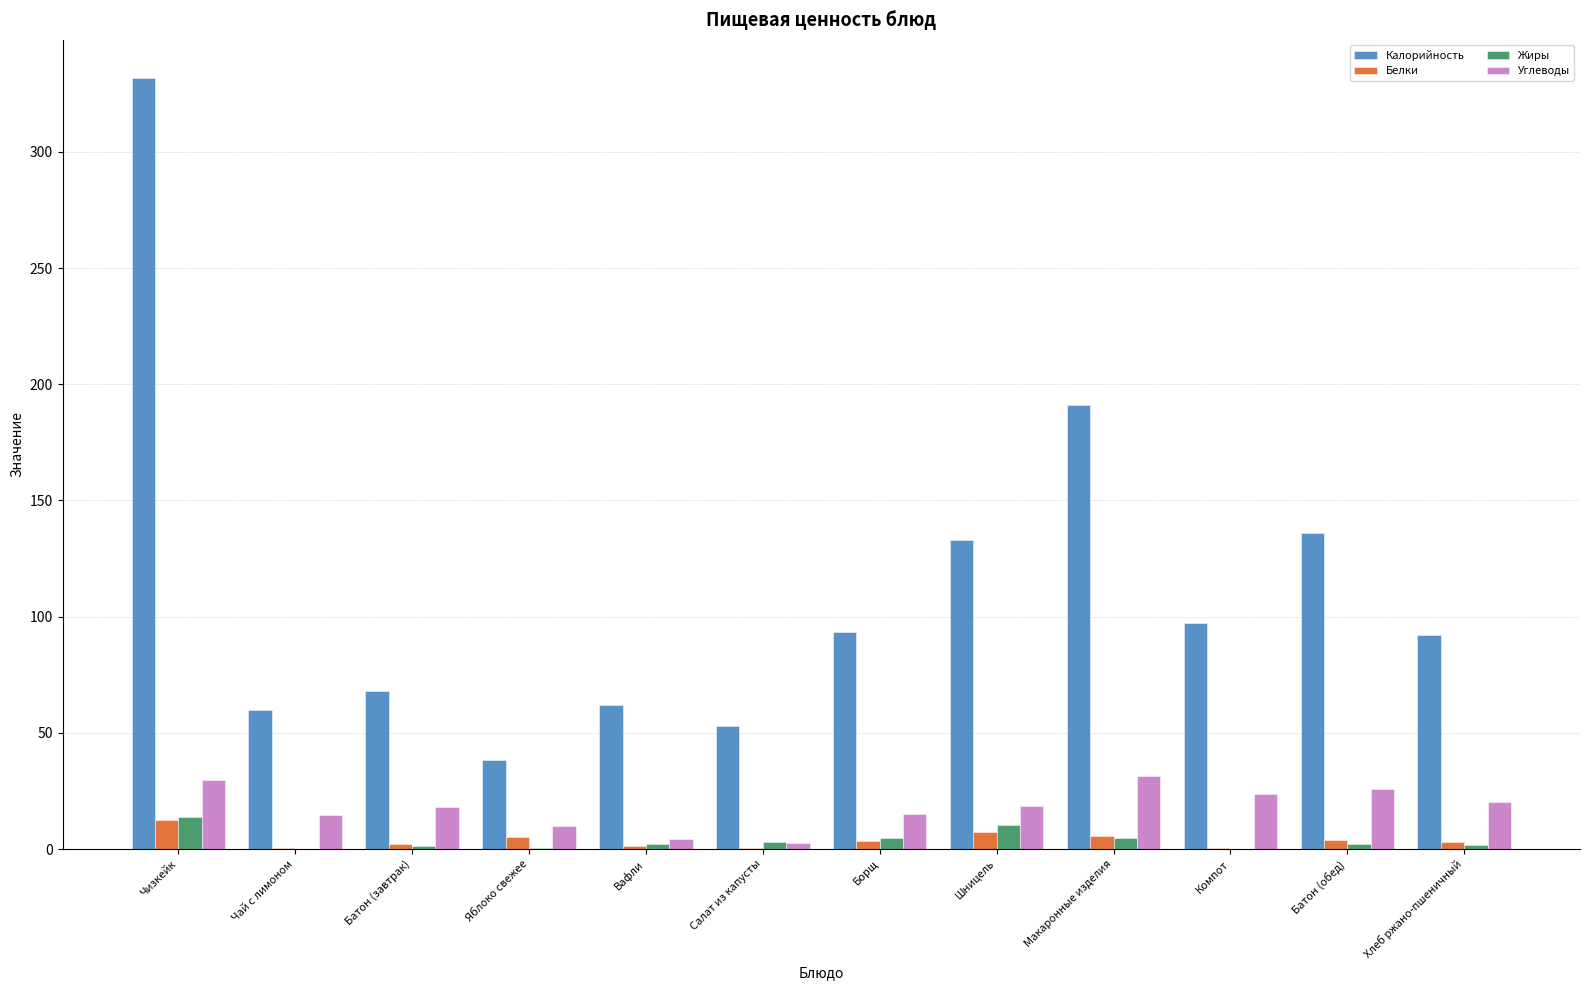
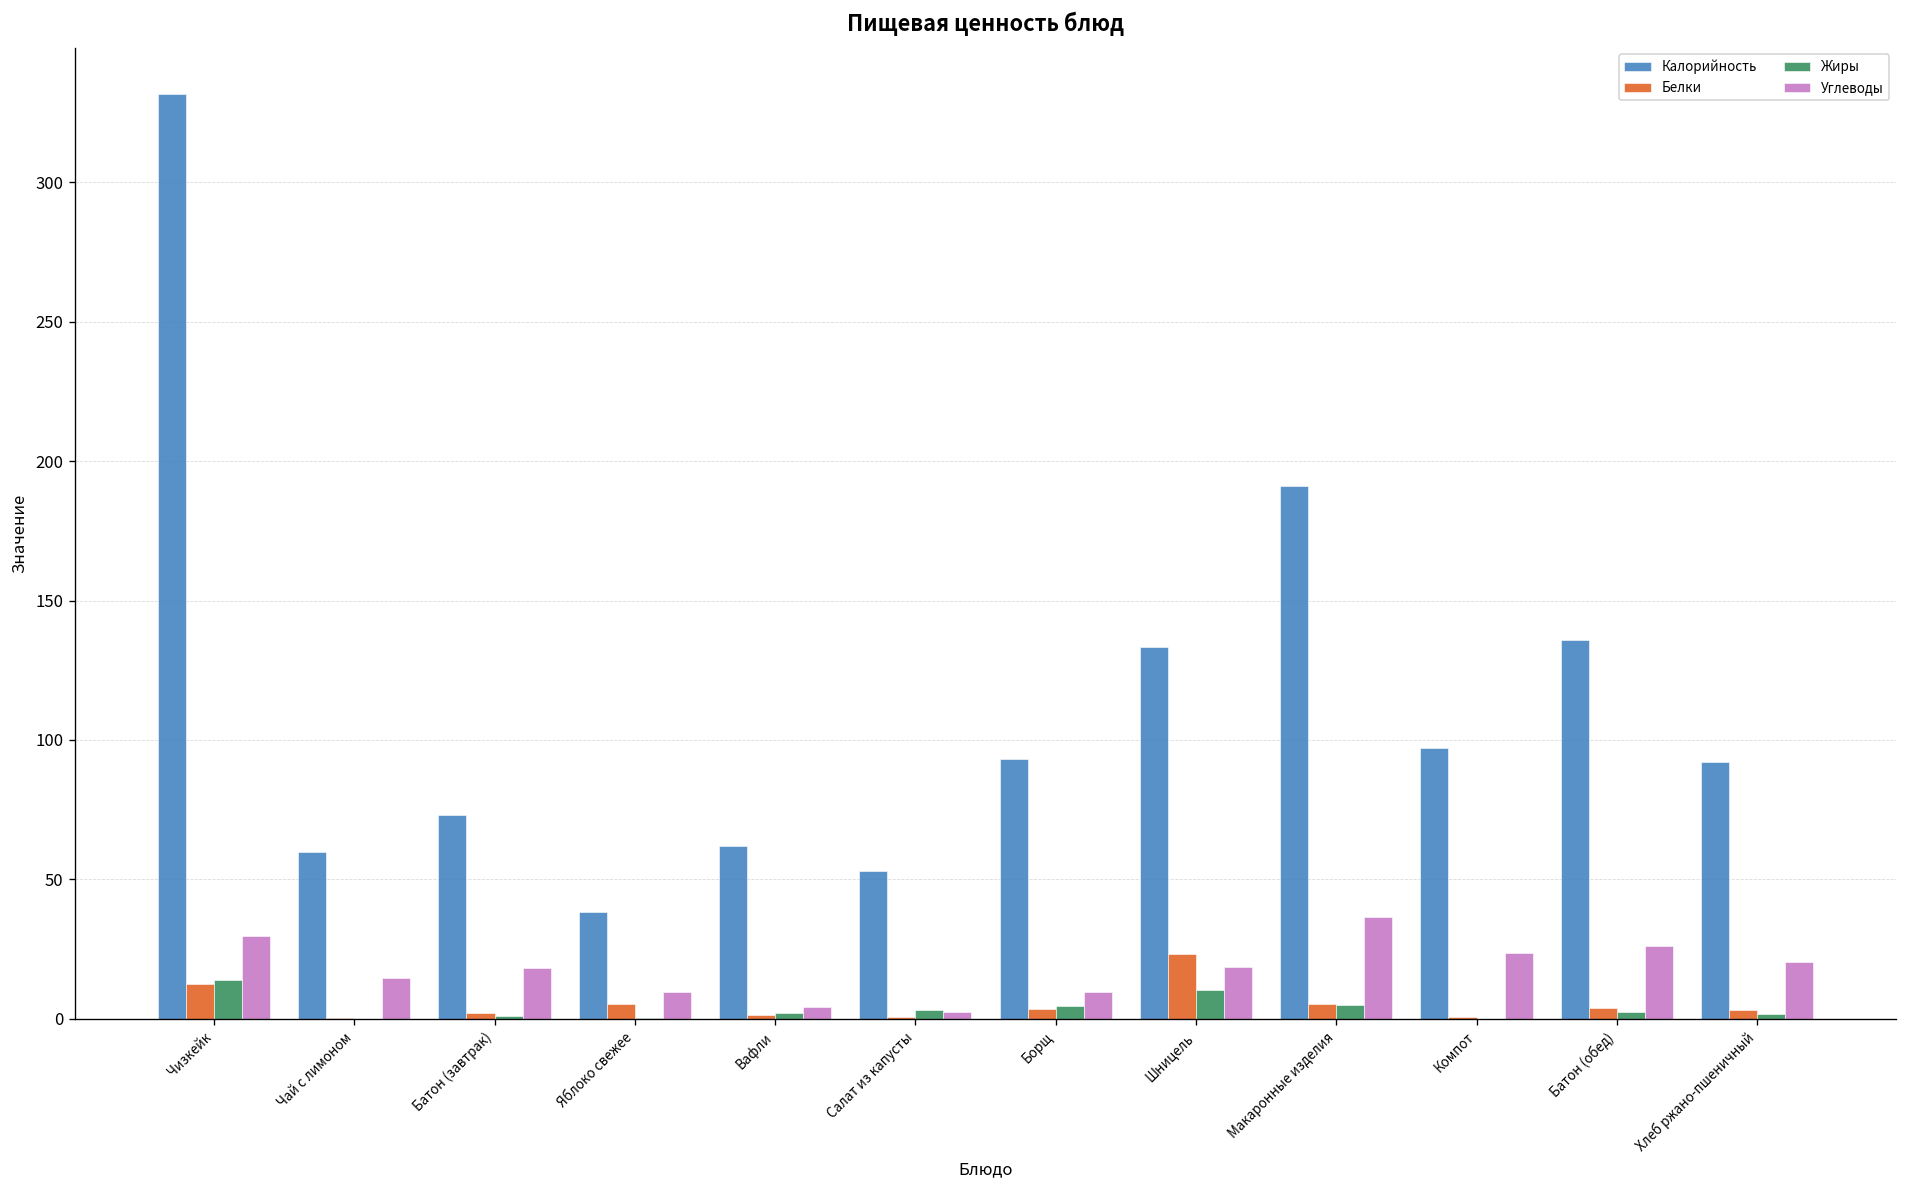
Калорийность, Батон (завтрак): 68 -> 73
Углеводы, Борщ: 15 -> 10
Белки, Шницель: 7 -> 23
Углеводы, Макаронные изделия: 31 -> 37
